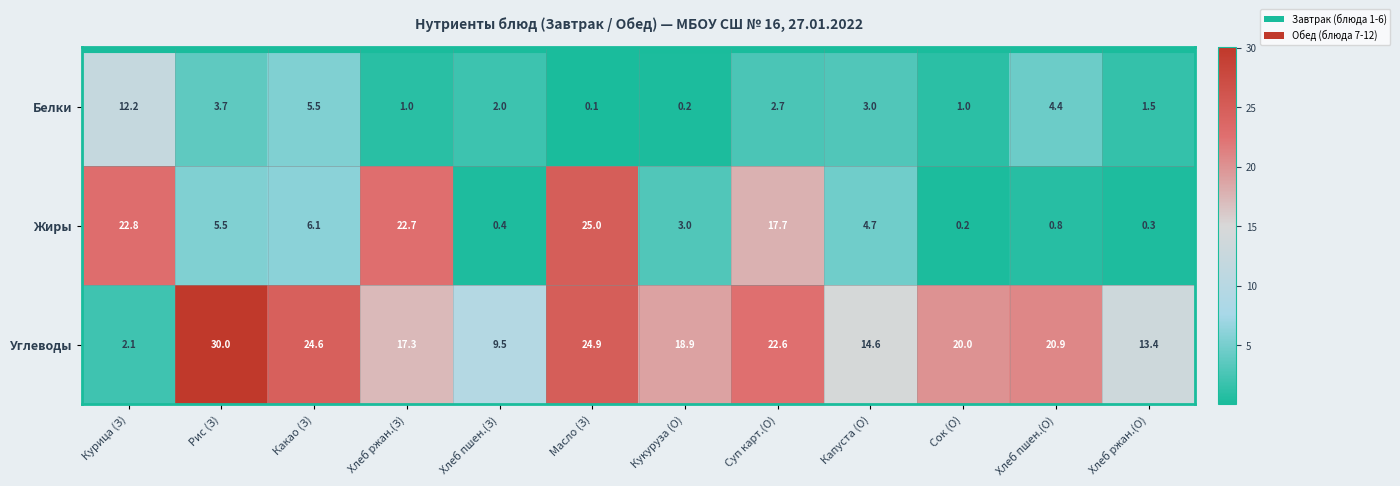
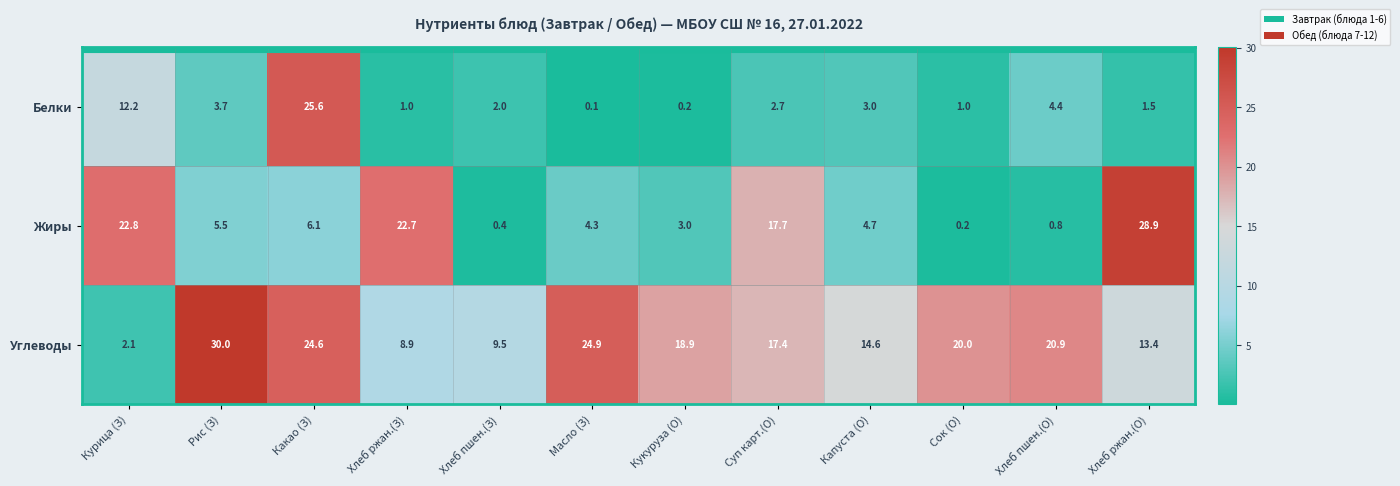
Белки, Какао (З): 5.5 -> 25.6
Жиры, Масло (З): 25.0 -> 4.3
Жиры, Хлеб ржан.(О): 0.3 -> 28.9
Углеводы, Хлеб ржан.(З): 17.3 -> 8.9
Углеводы, Суп карт.(О): 22.6 -> 17.4
